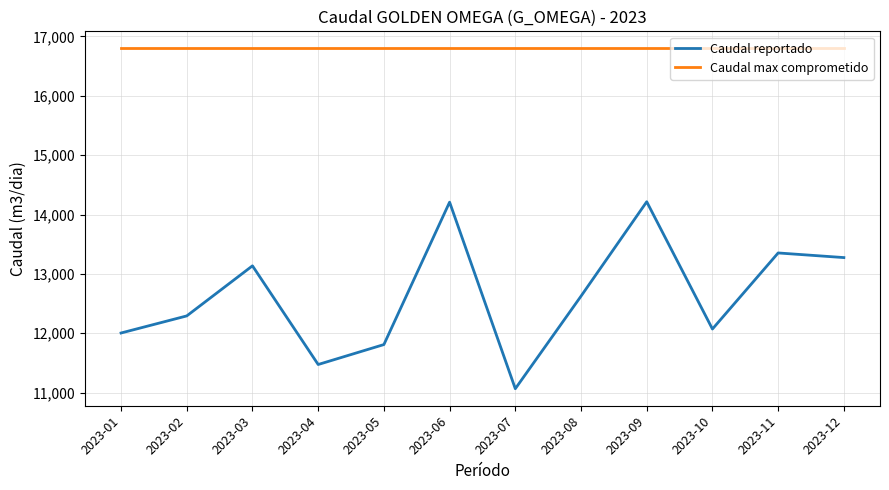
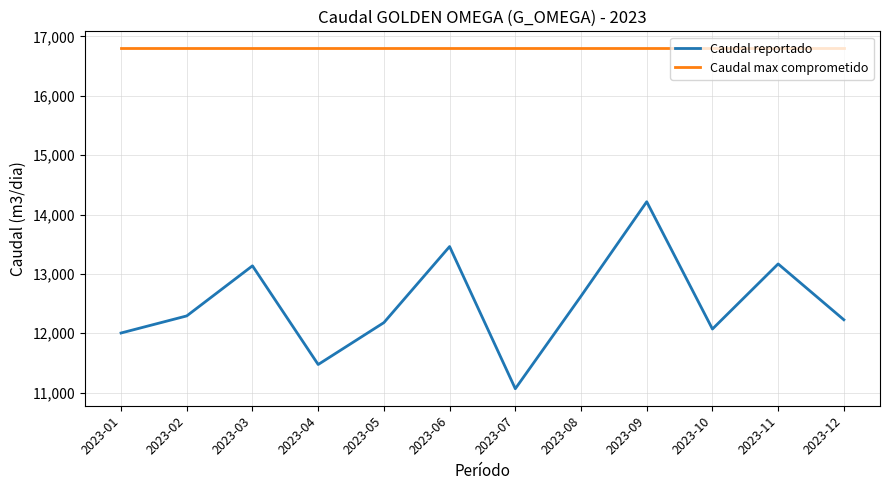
Caudal reportado, 2023-05: 11,800 -> 12,200
Caudal reportado, 2023-06: 14,200 -> 13,500
Caudal reportado, 2023-11: 13,400 -> 13,200
Caudal reportado, 2023-12: 13,300 -> 12,200
